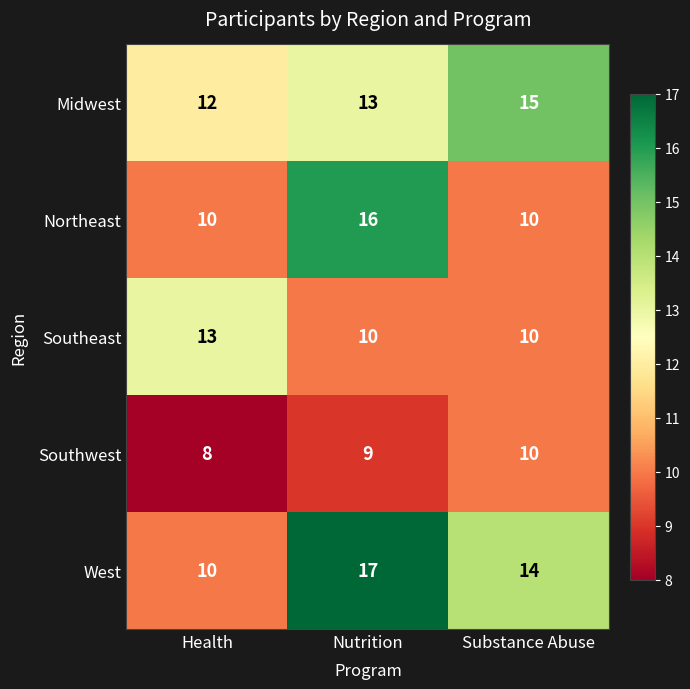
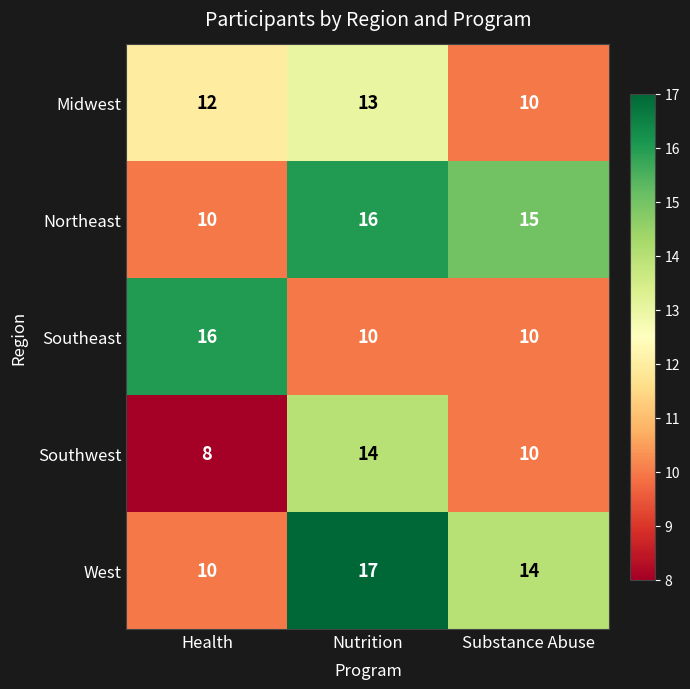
Midwest, Substance Abuse: 15 -> 10
Northeast, Substance Abuse: 10 -> 15
Southeast, Health: 13 -> 16
Southwest, Nutrition: 9 -> 14
